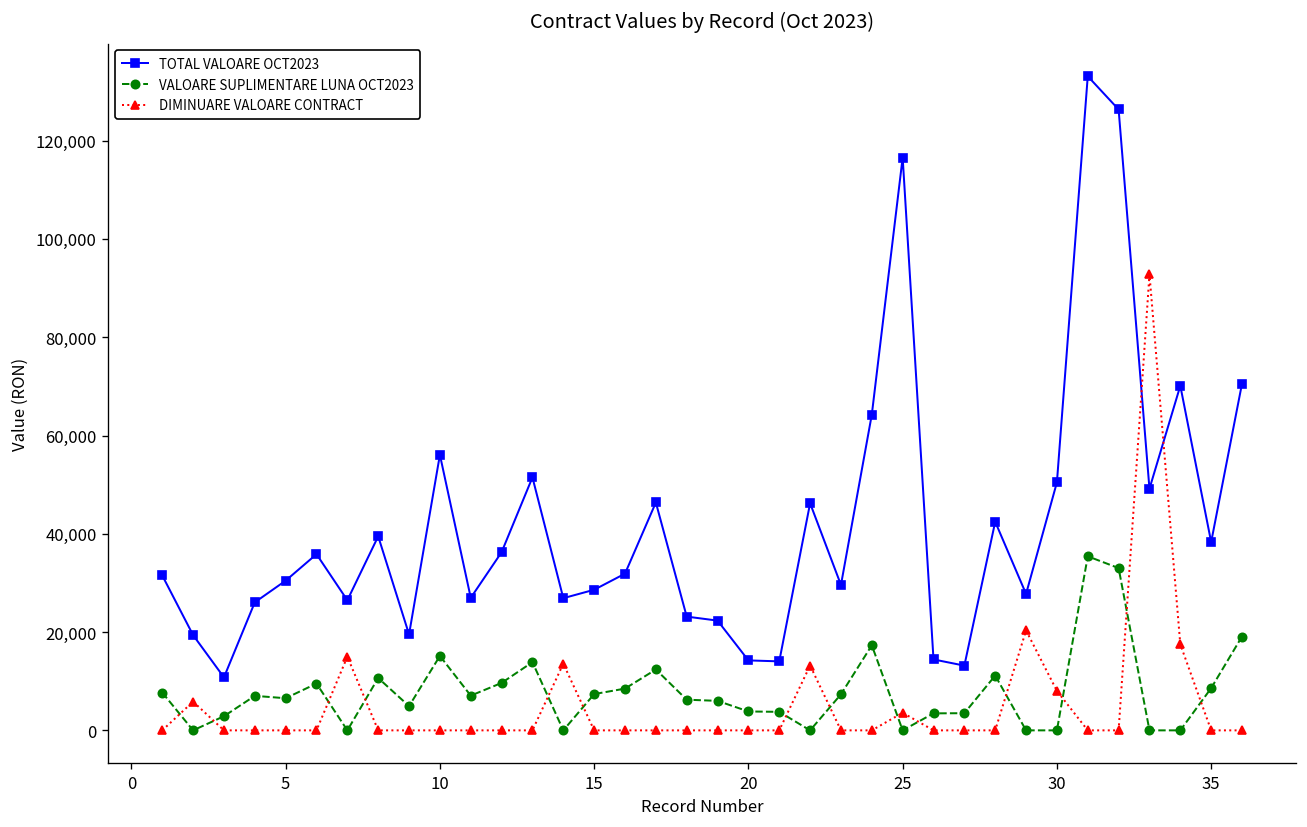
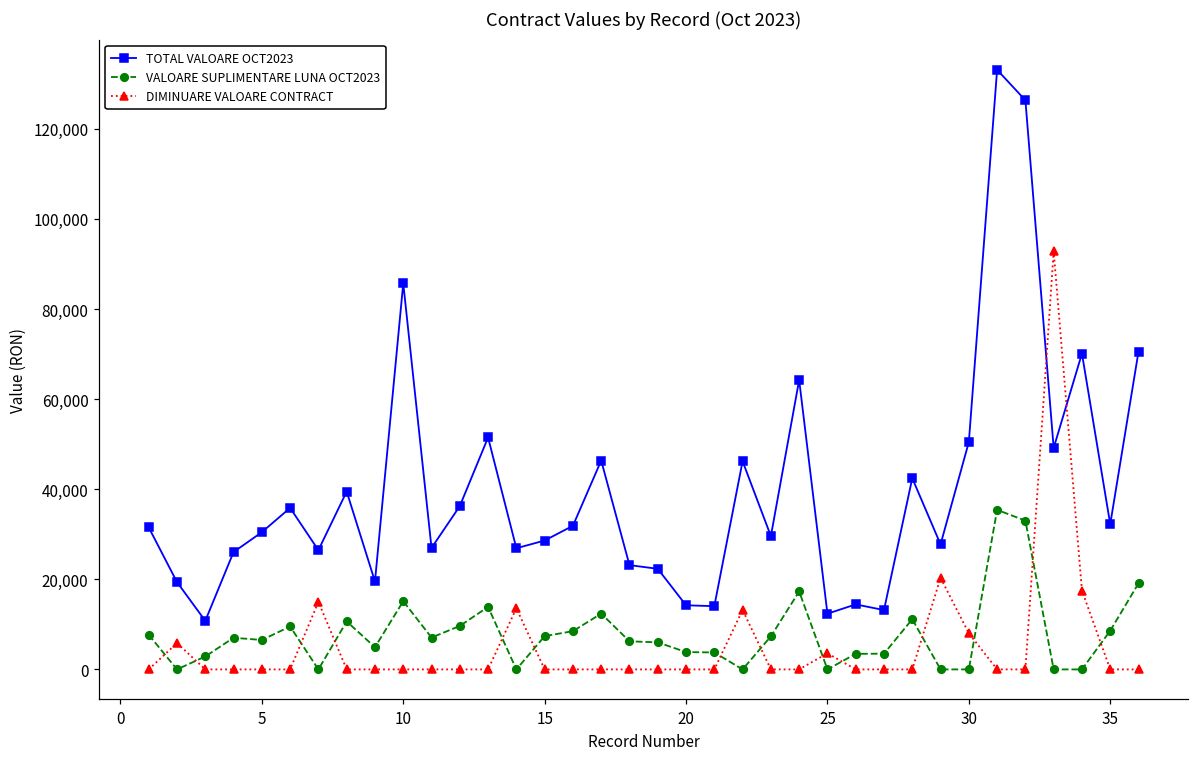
TOTAL VALOARE OCT2023, 10: 56,000 -> 86,000
TOTAL VALOARE OCT2023, 25: 117,000 -> 12,000
TOTAL VALOARE OCT2023, 35: 38,000 -> 32,000
